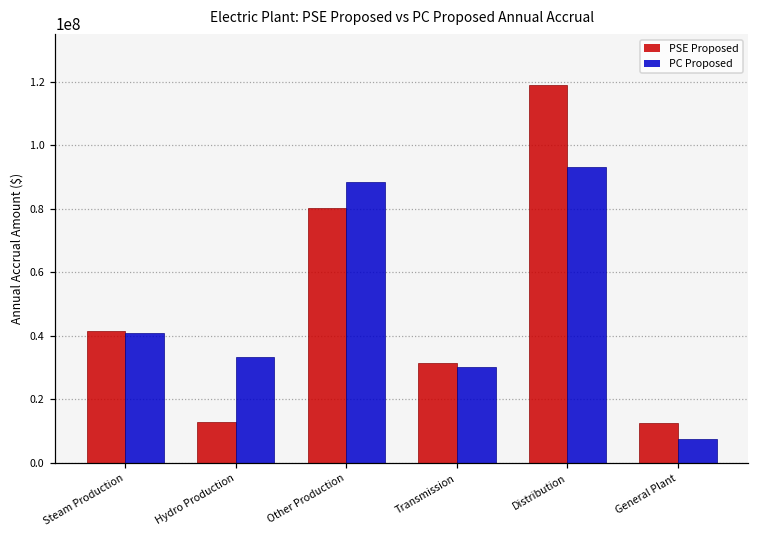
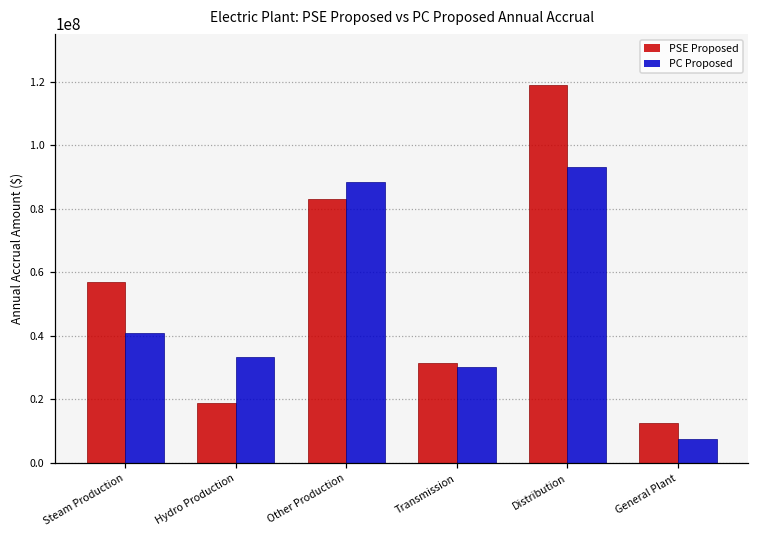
PSE Proposed, Steam Production: 41000000 -> 57000000
PSE Proposed, Hydro Production: 13000000 -> 19000000
PSE Proposed, Other Production: 80000000 -> 83000000
